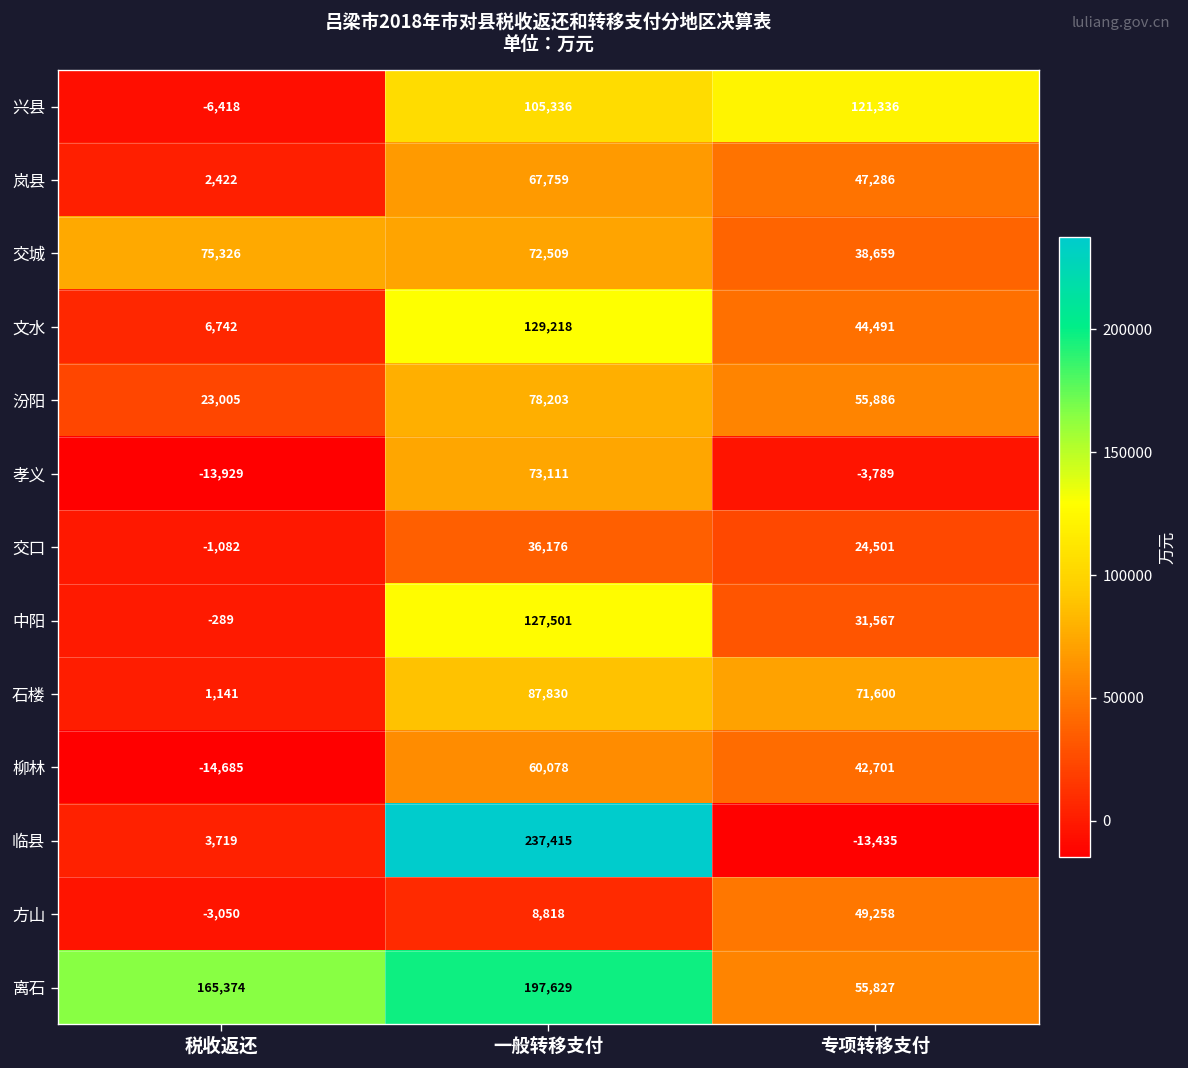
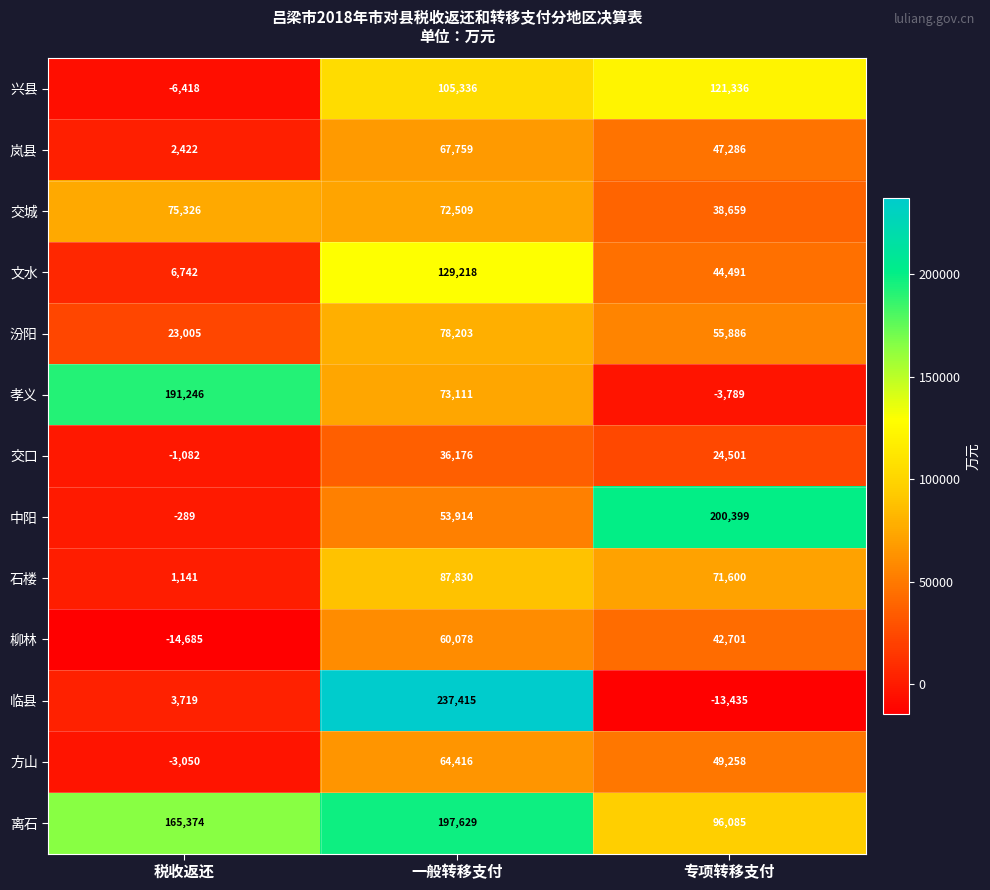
孝义, 税收返还: -13,929 -> 191,246
中阳, 一般转移支付: 127,501 -> 53,914
中阳, 专项转移支付: 31,567 -> 200,399
方山, 一般转移支付: 8,818 -> 64,416
离石, 专项转移支付: 55,827 -> 96,085
